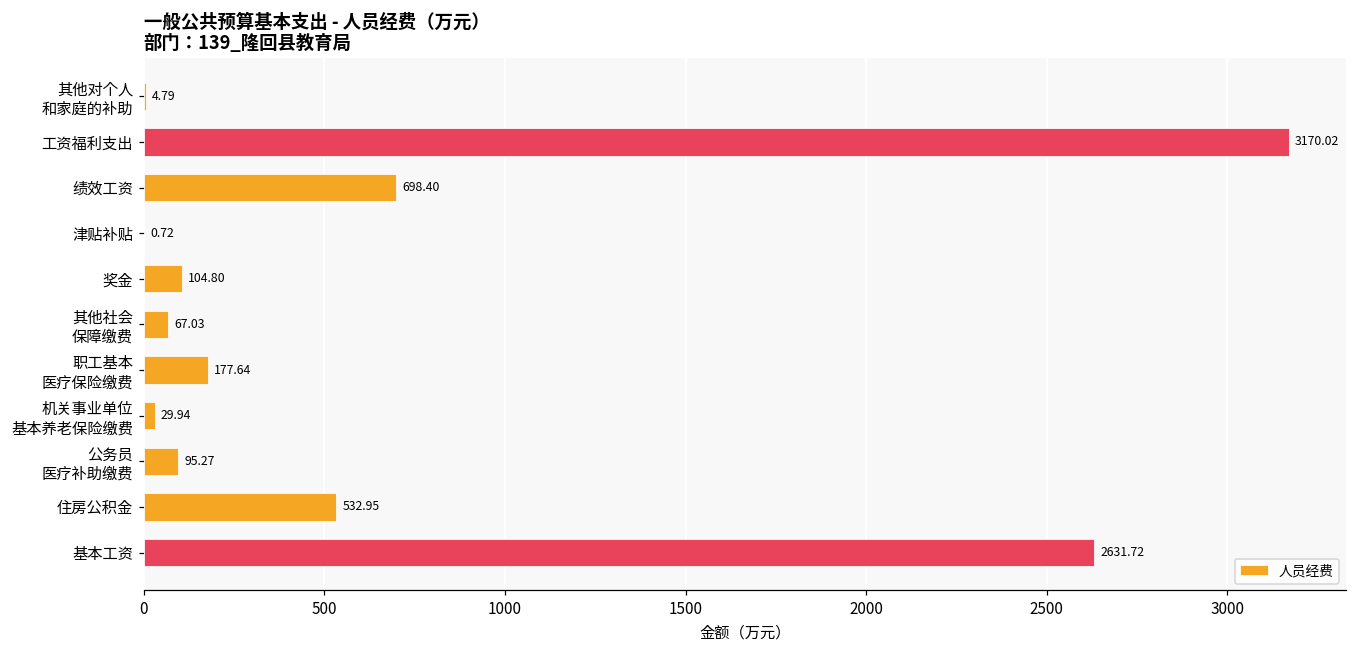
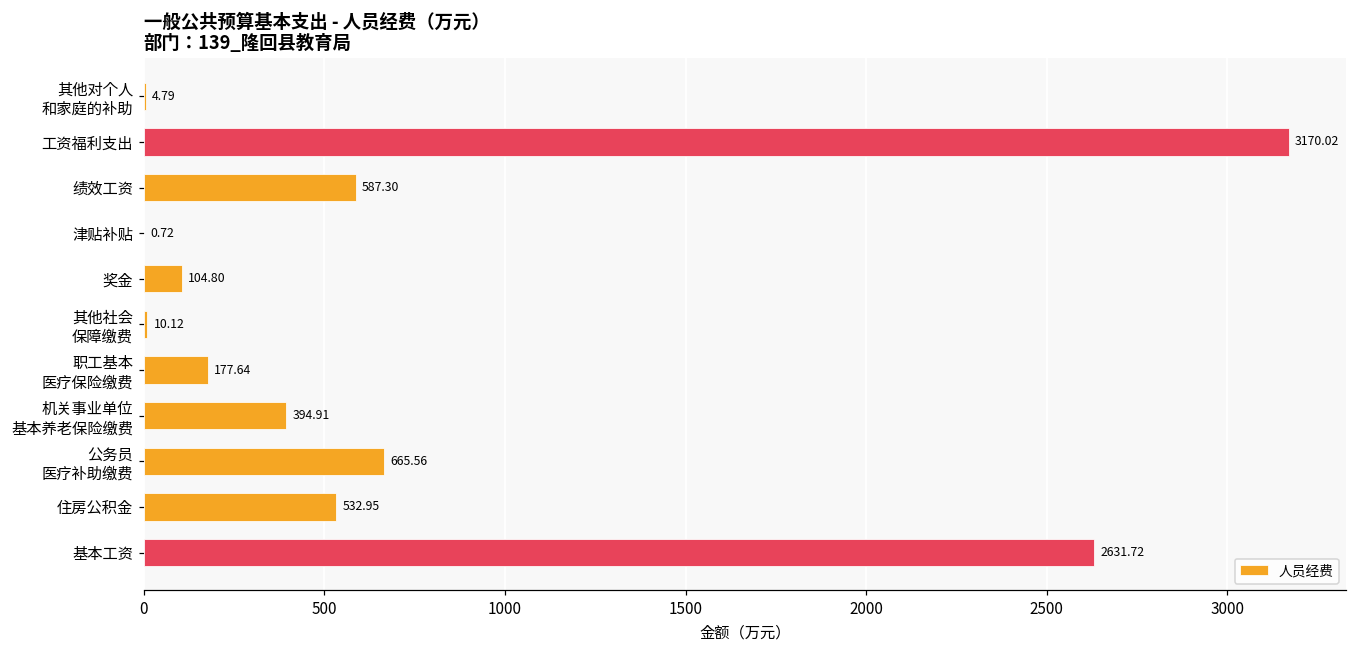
绩效工资: 698.40 -> 587.30
其他社会 保障缴费: 67.03 -> 10.12
机关事业单位 基本养老保险缴费: 29.94 -> 394.91
公务员 医疗补助缴费: 95.27 -> 665.56
